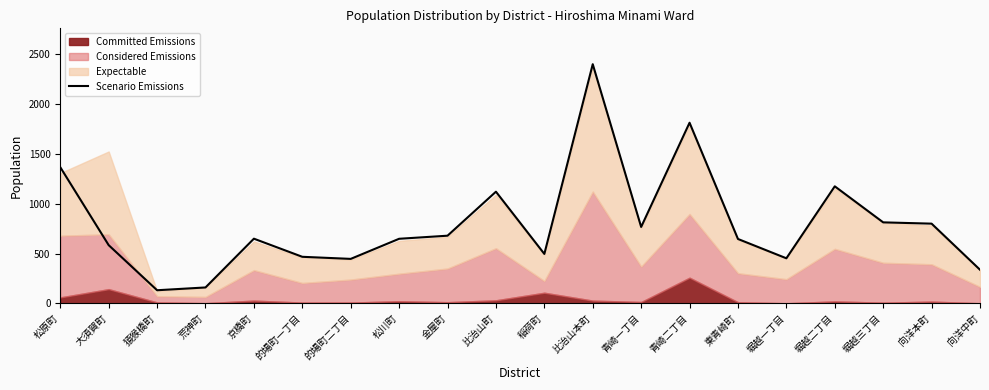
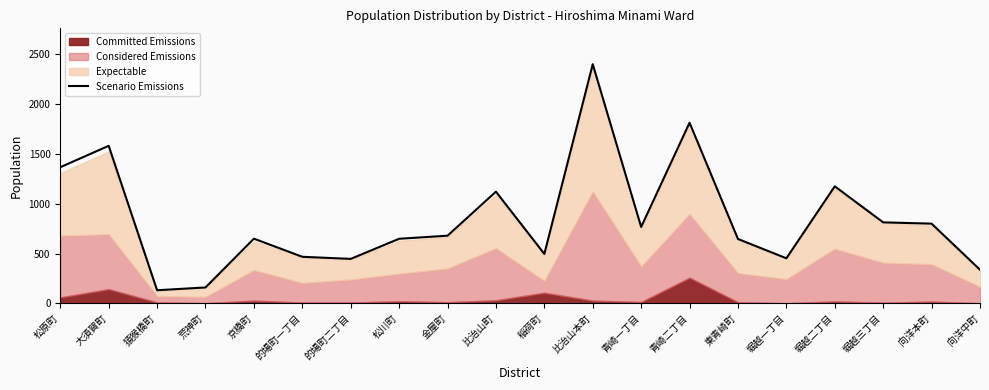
Scenario Emissions, 大須賀町: 600 -> 1600
